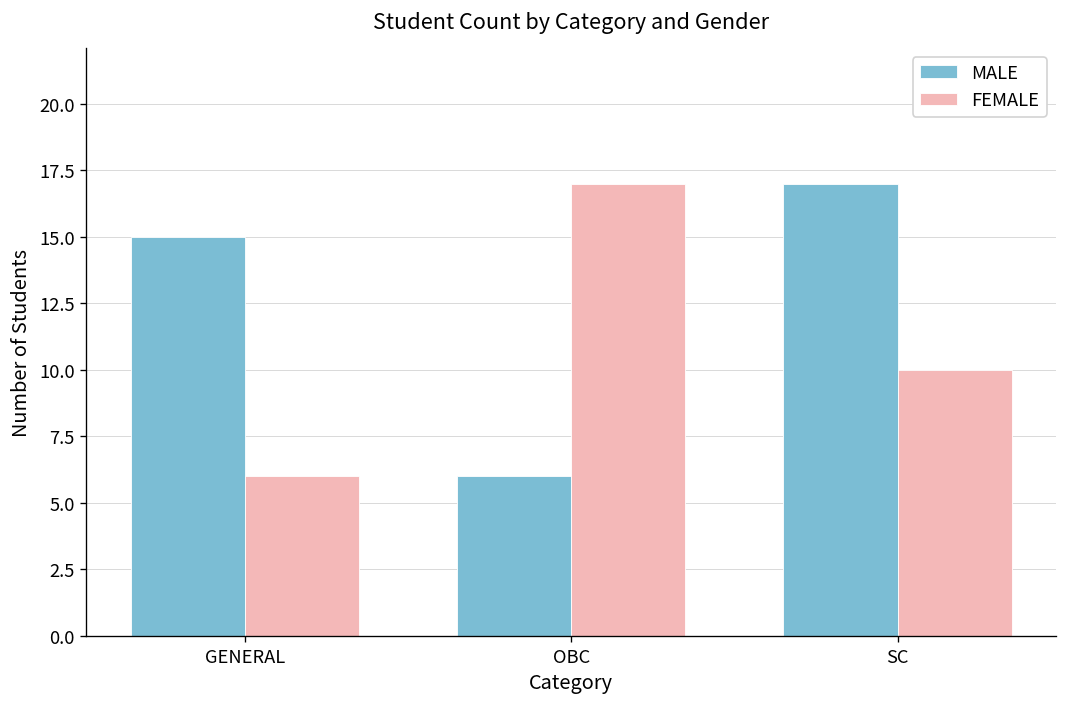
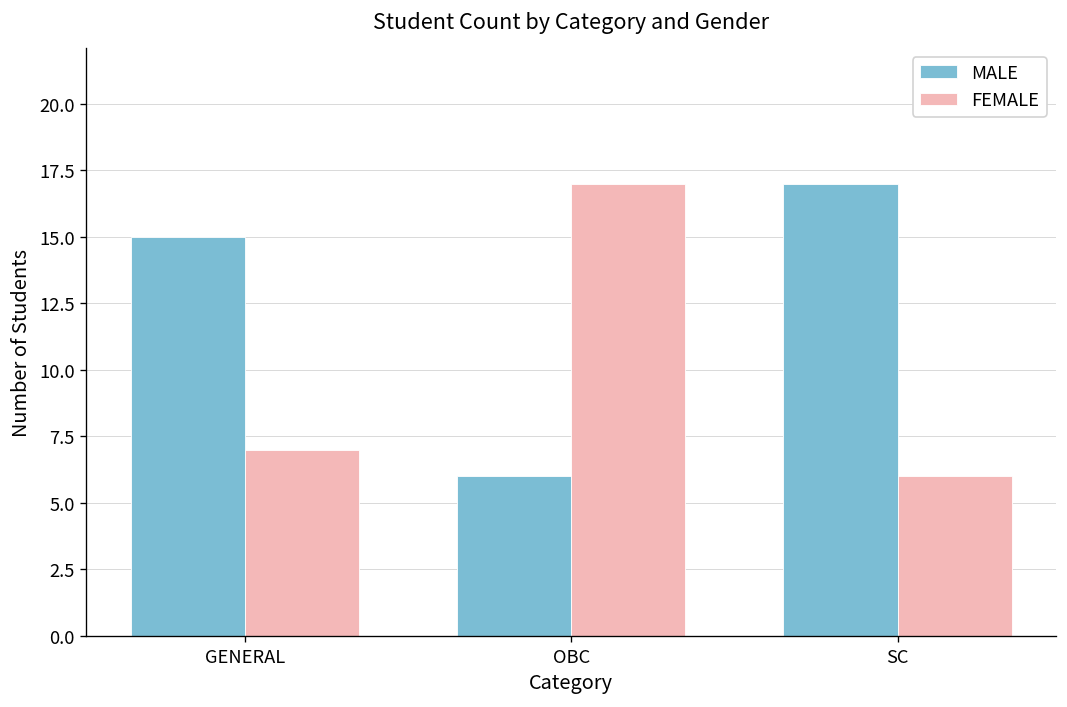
FEMALE, GENERAL: 6 -> 7
FEMALE, SC: 10 -> 6
